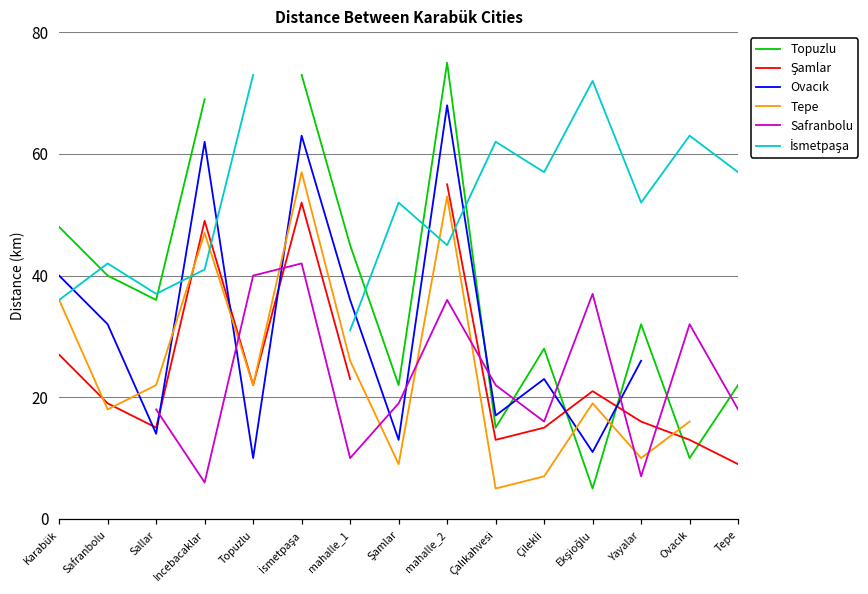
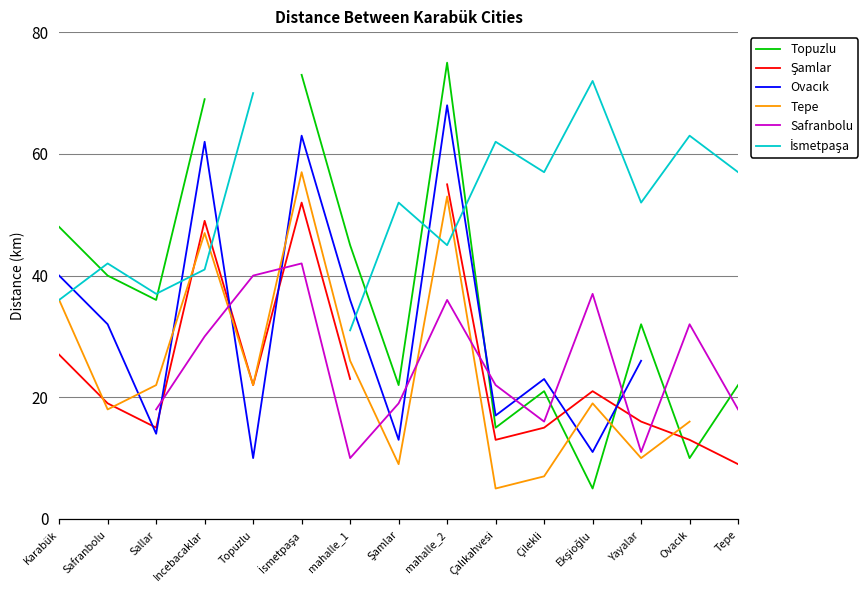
Safranbolu, Incebacaklar: 6 -> 30
İsmetpaşa, Topuzlu: 73 -> 70
Topuzlu, Çilekli: 28 -> 21
Safranbolu, Yayalar: 7 -> 11
